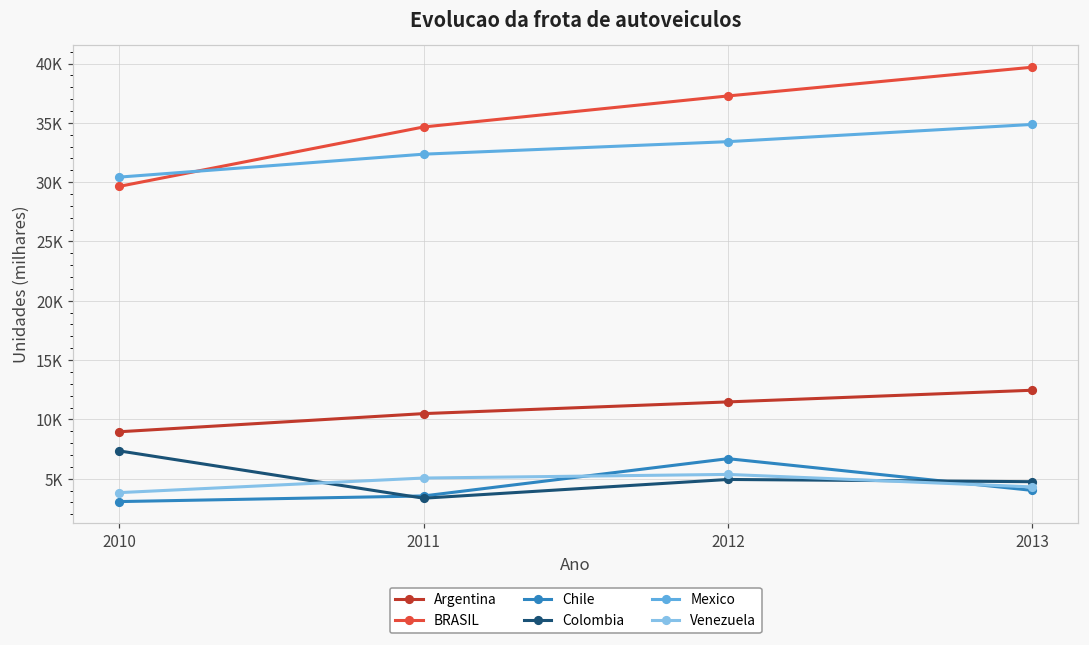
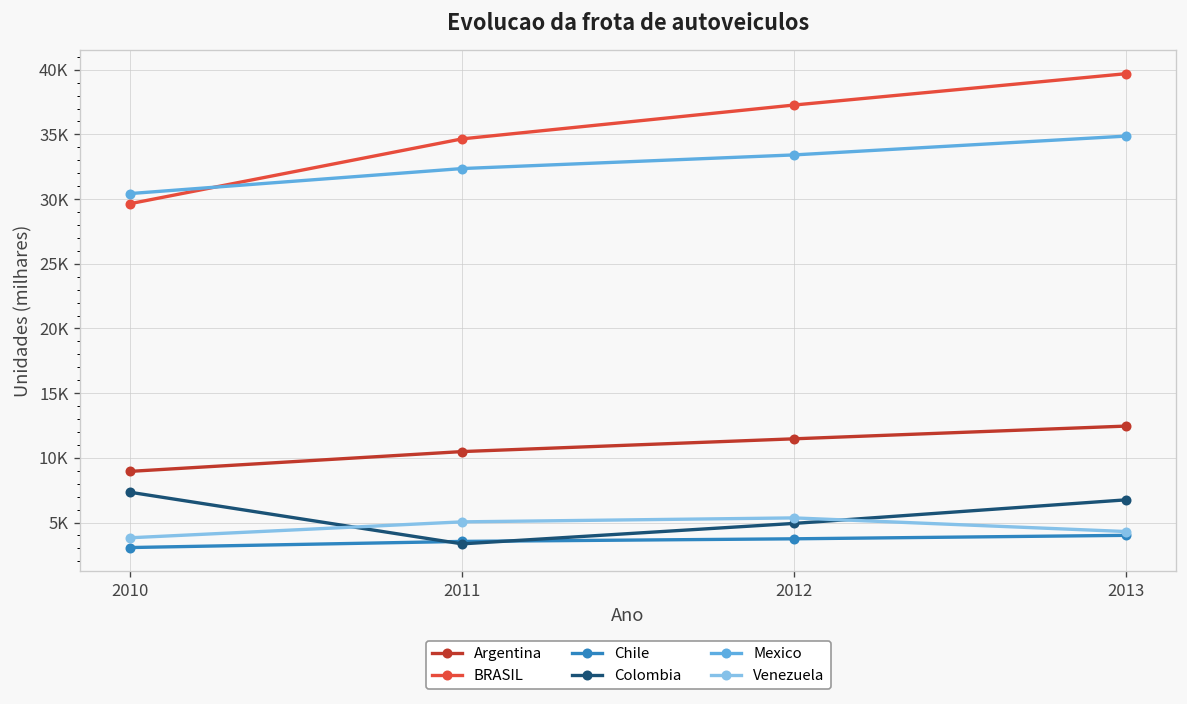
Chile, 2012: 6700 -> 3700
Colombia, 2013: 4700 -> 6800
